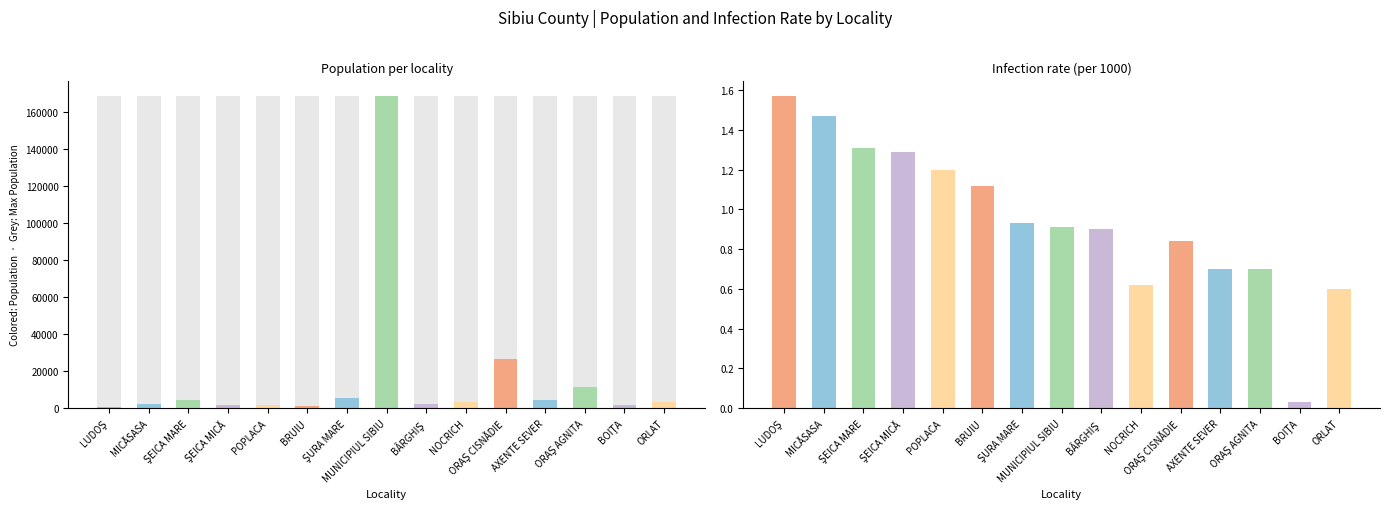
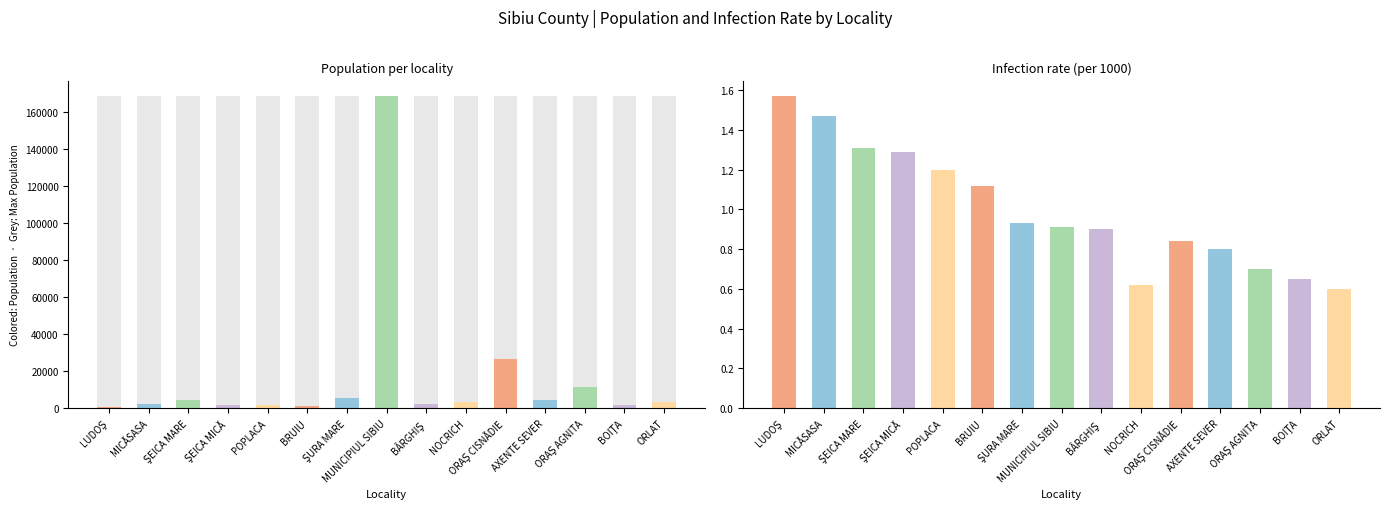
Infection rate (per 1000), AXENTE SEVER: 0.7 -> 0.8
Infection rate (per 1000), BOIŢA: 0.03 -> 0.65
